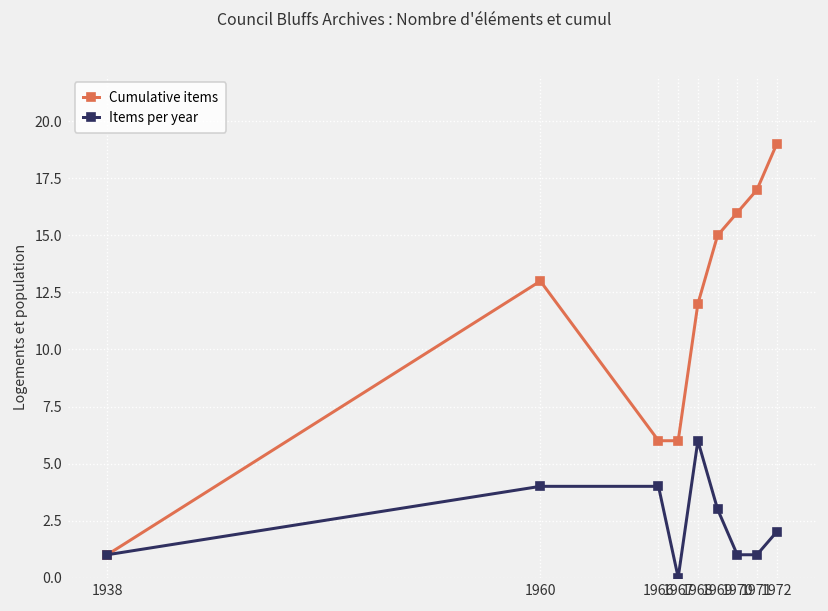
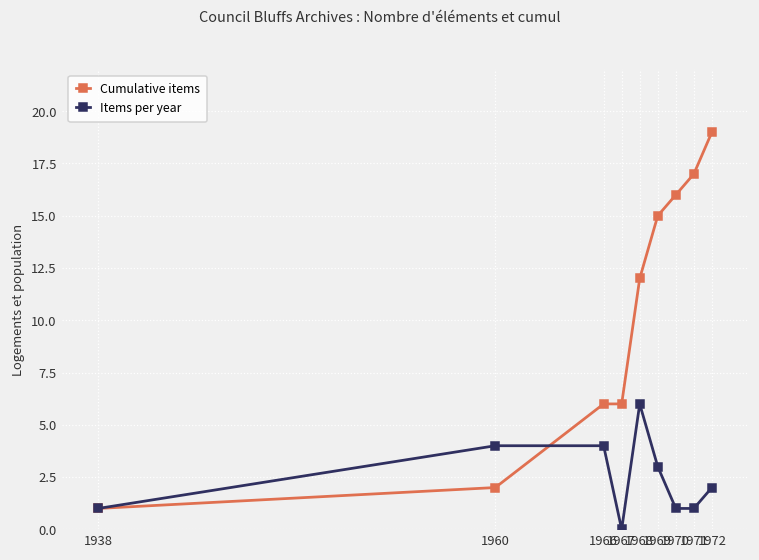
Cumulative items, 1960: 13 -> 2
